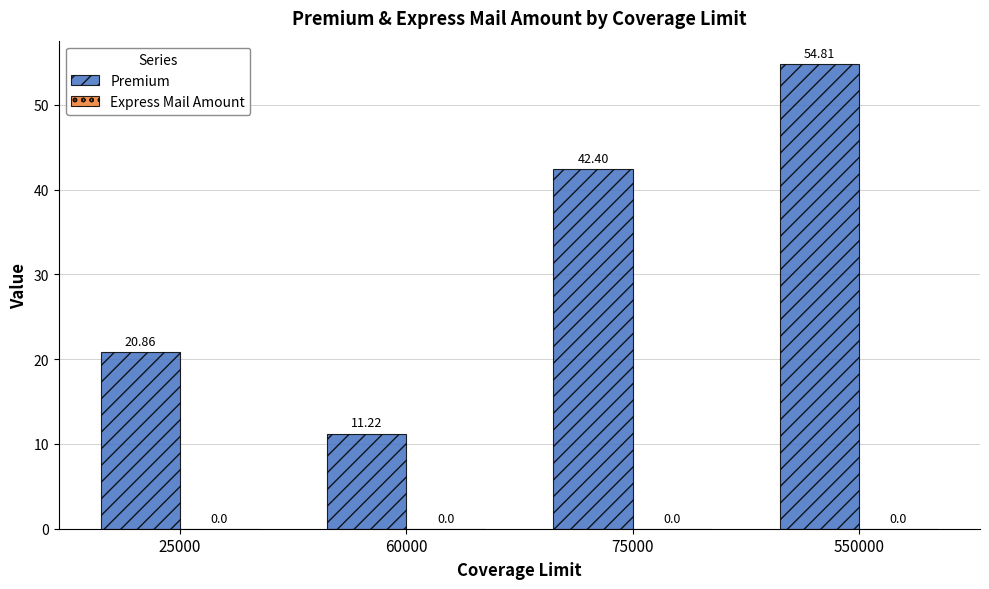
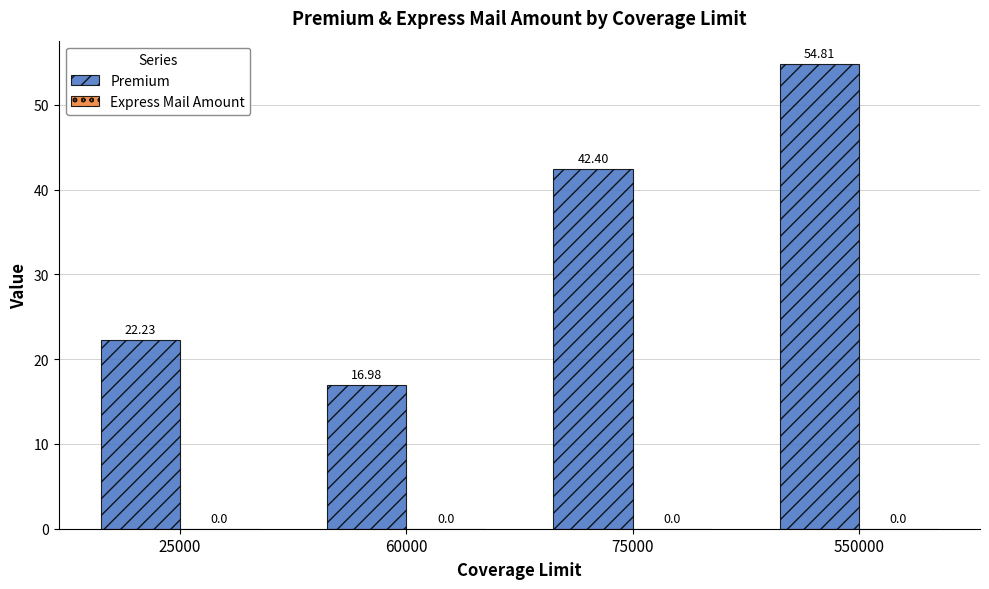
Premium, 25000: 20.86 -> 22.23
Premium, 60000: 11.22 -> 16.98
